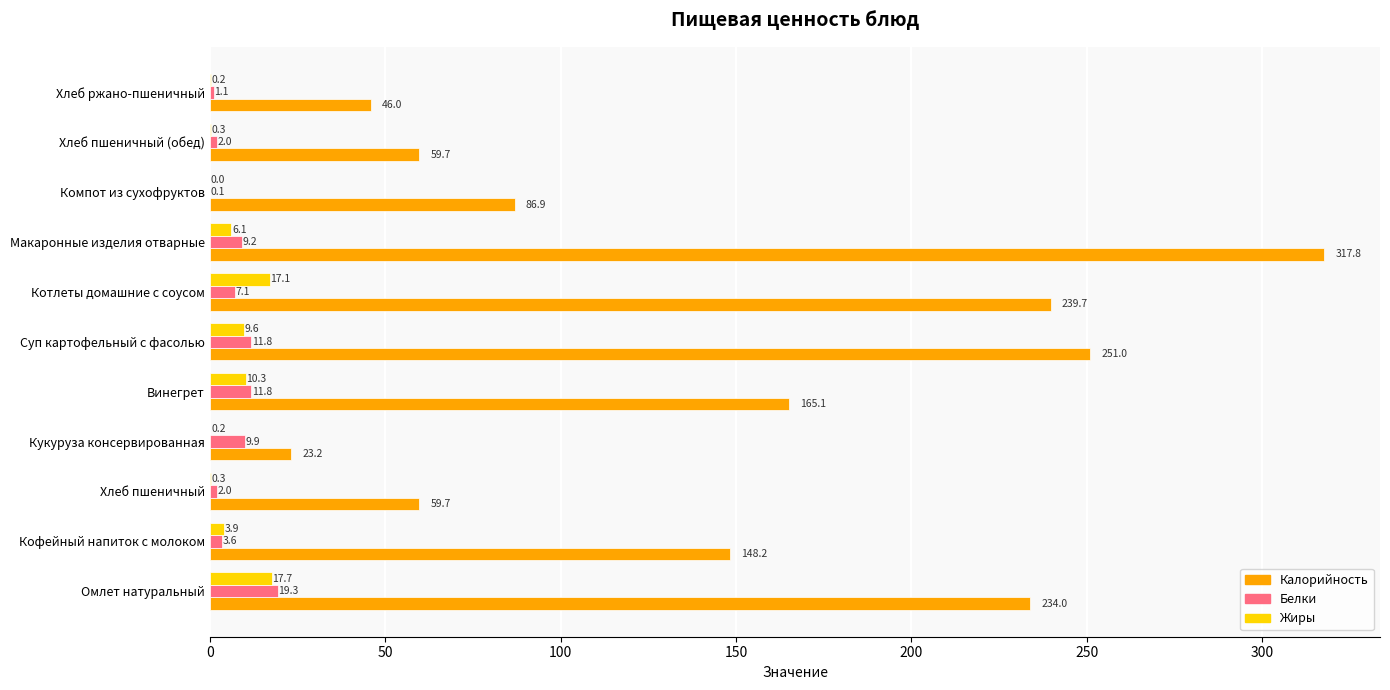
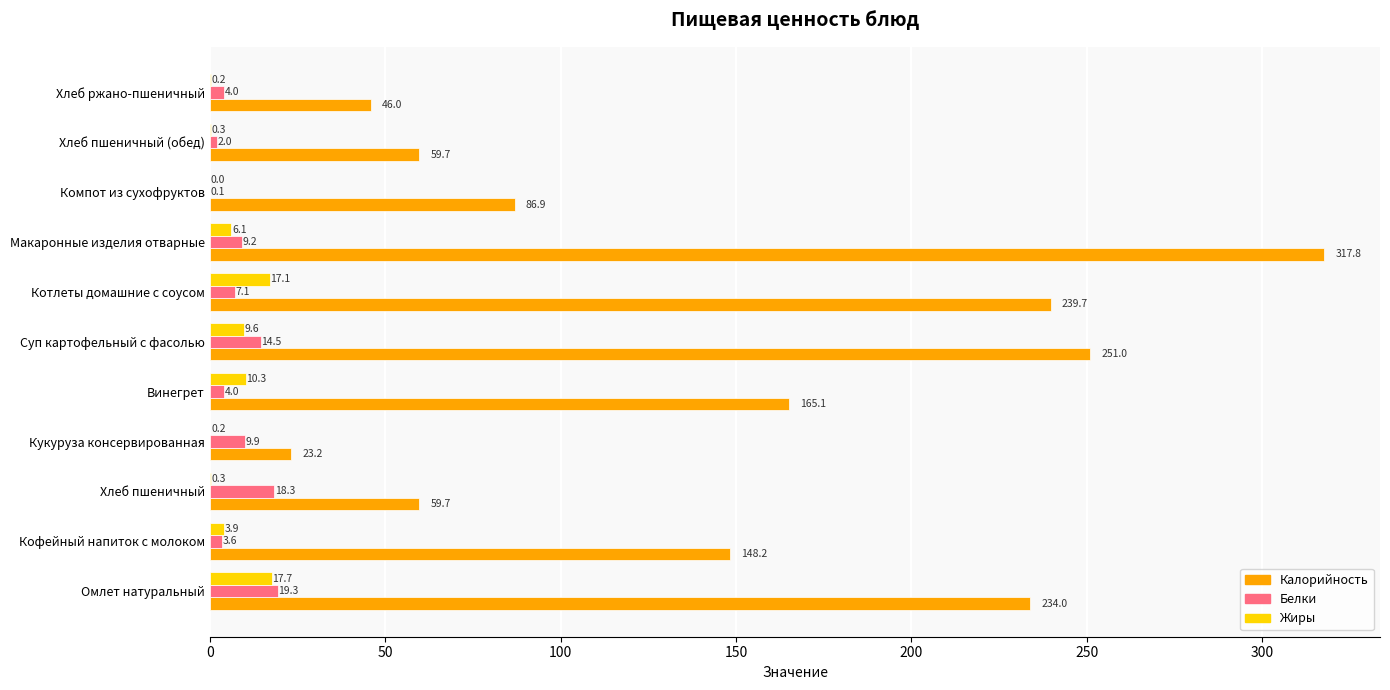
Белки, Хлеб ржано-пшеничный: 1.1 -> 4.0
Белки, Суп картофельный с фасолью: 11.8 -> 14.5
Белки, Винегрет: 11.8 -> 4.0
Белки, Хлеб пшеничный: 2.0 -> 18.3
